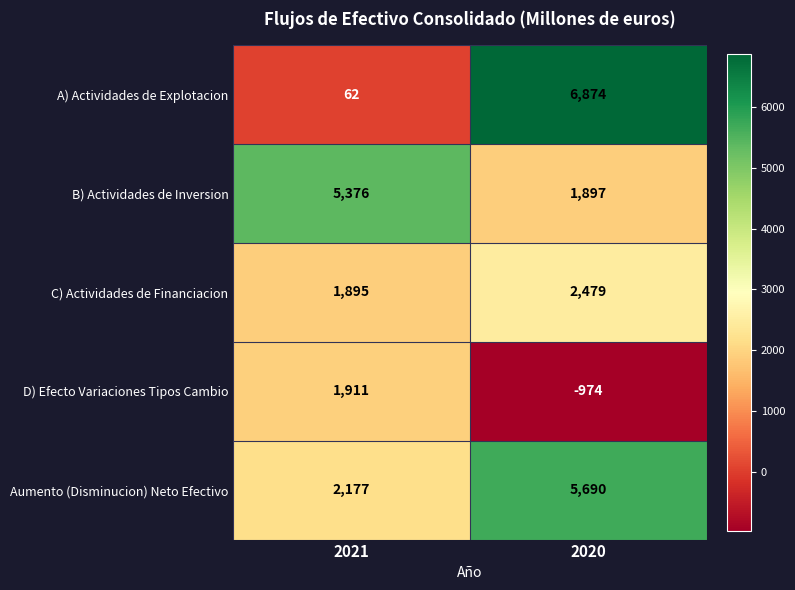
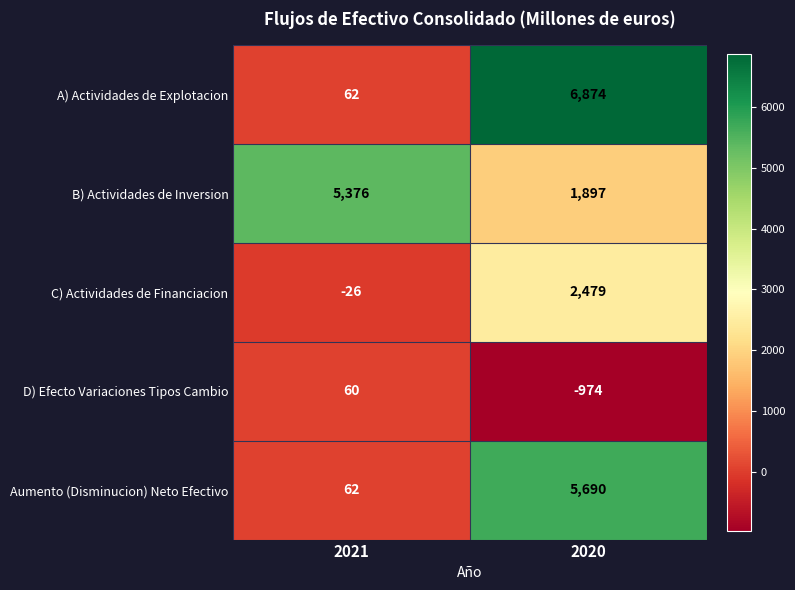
C) Actividades de Financiacion, 2021: 1,895 -> -26
D) Efecto Variaciones Tipos Cambio, 2021: 1,911 -> 60
Aumento (Disminucion) Neto Efectivo, 2021: 2,177 -> 62
